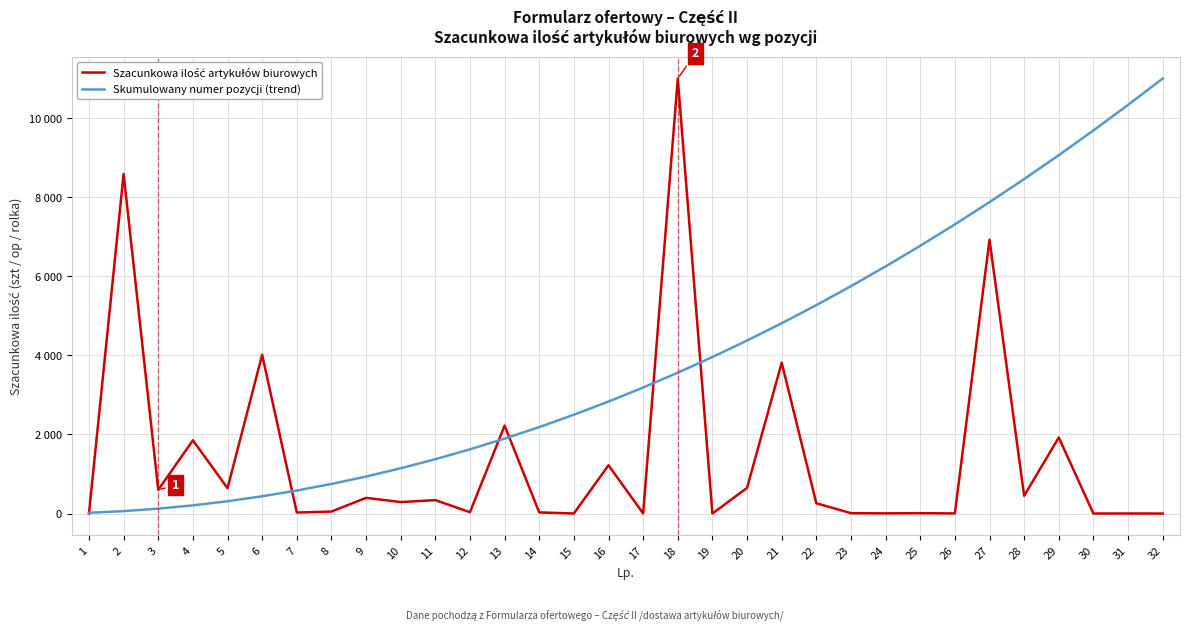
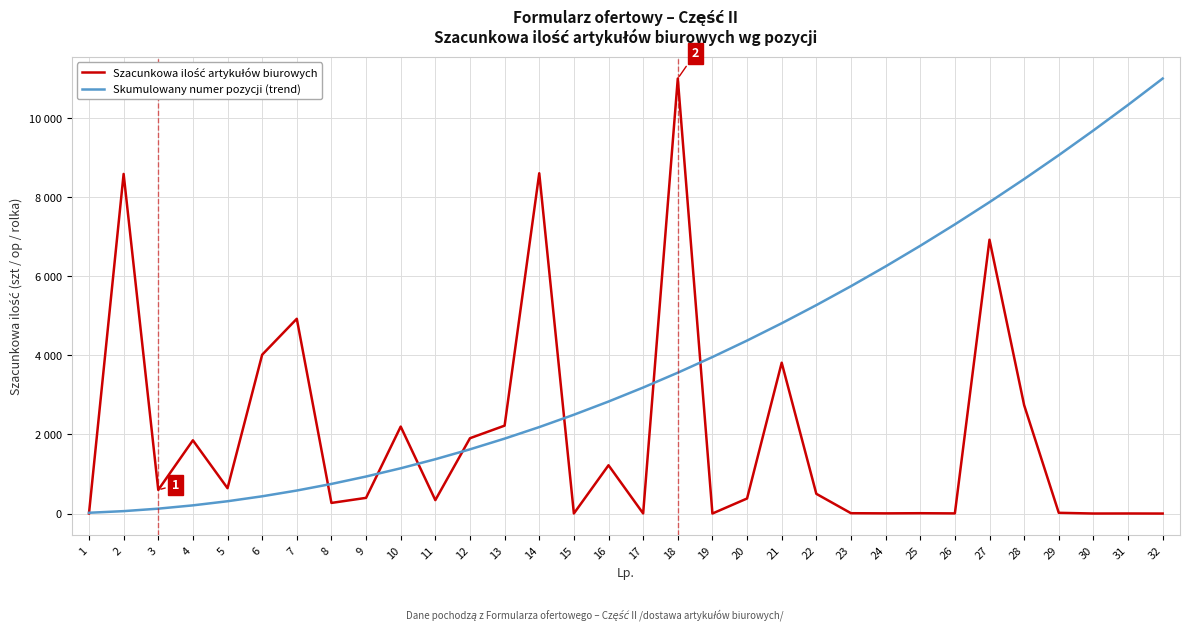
Szacunkowa ilość artykułów biurowych, 7: 0 -> 4900
Szacunkowa ilość artykułów biurowych, 8: 100 -> 300
Szacunkowa ilość artykułów biurowych, 10: 300 -> 2200
Szacunkowa ilość artykułów biurowych, 12: 0 -> 1900
Szacunkowa ilość artykułów biurowych, 14: 0 -> 8600
Szacunkowa ilość artykułów biurowych, 20: 700 -> 400
Szacunkowa ilość artykułów biurowych, 22: 300 -> 500
Szacunkowa ilość artykułów biurowych, 28: 500 -> 2700
Szacunkowa ilość artykułów biurowych, 29: 1900 -> 0
